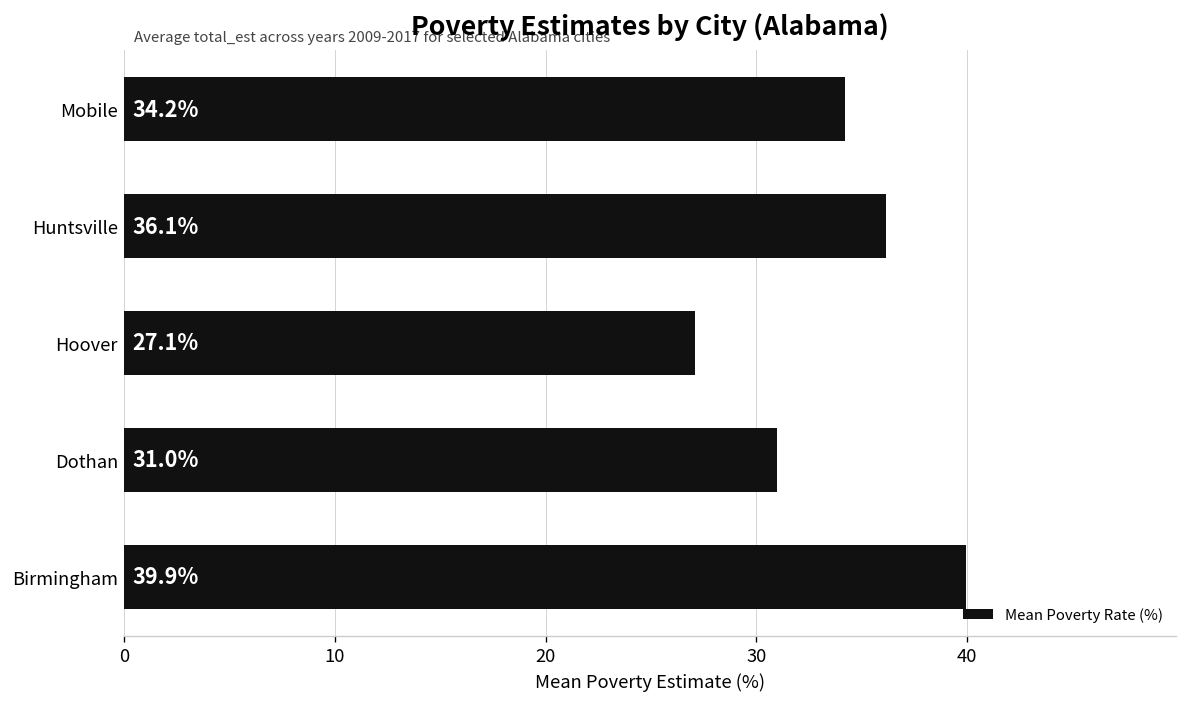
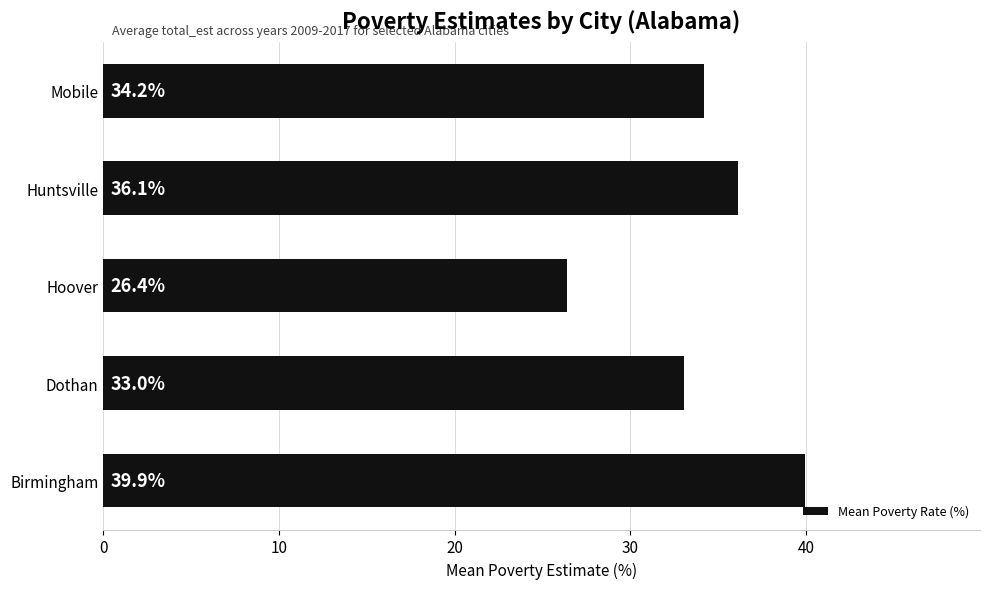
Hoover: 27.1% -> 26.4%
Dothan: 31.0% -> 33.0%
